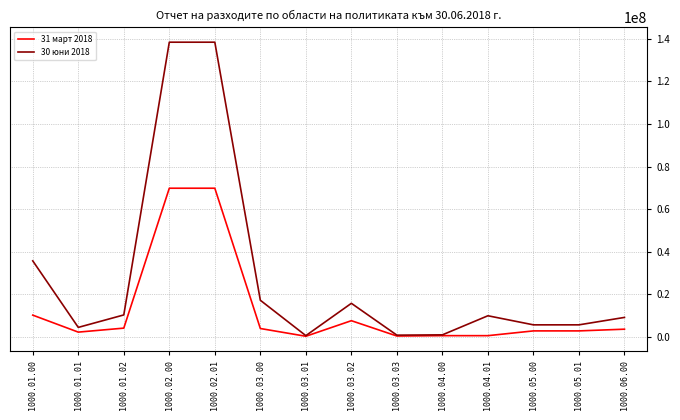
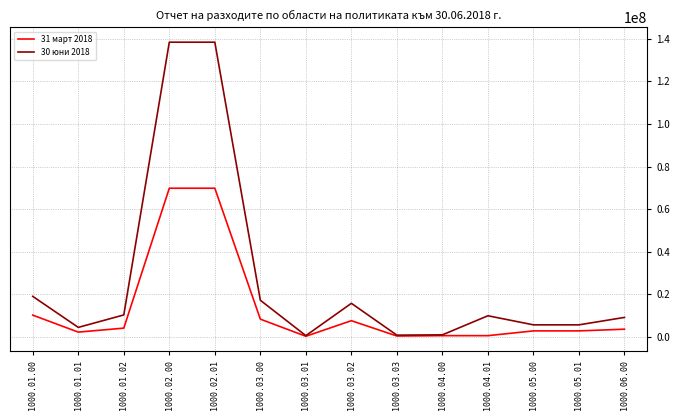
30 юни 2018, 1000.01.00: 36000000 -> 19000000
31 март 2018, 1000.03.00: 4000000 -> 8000000
